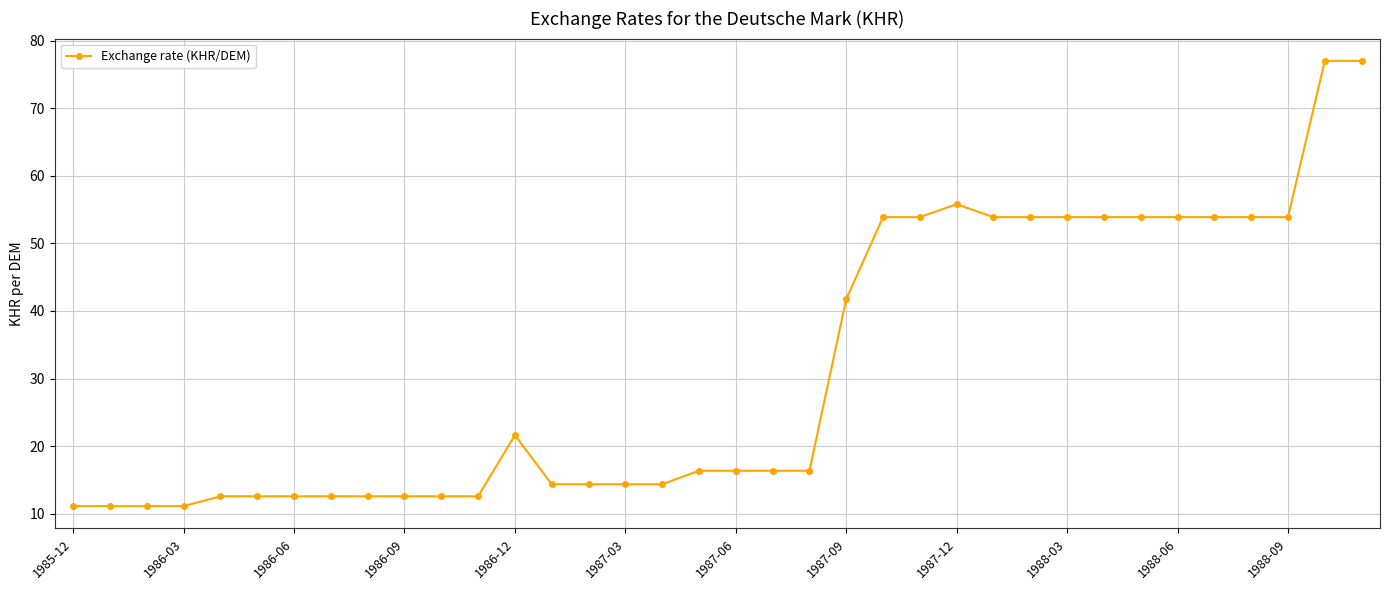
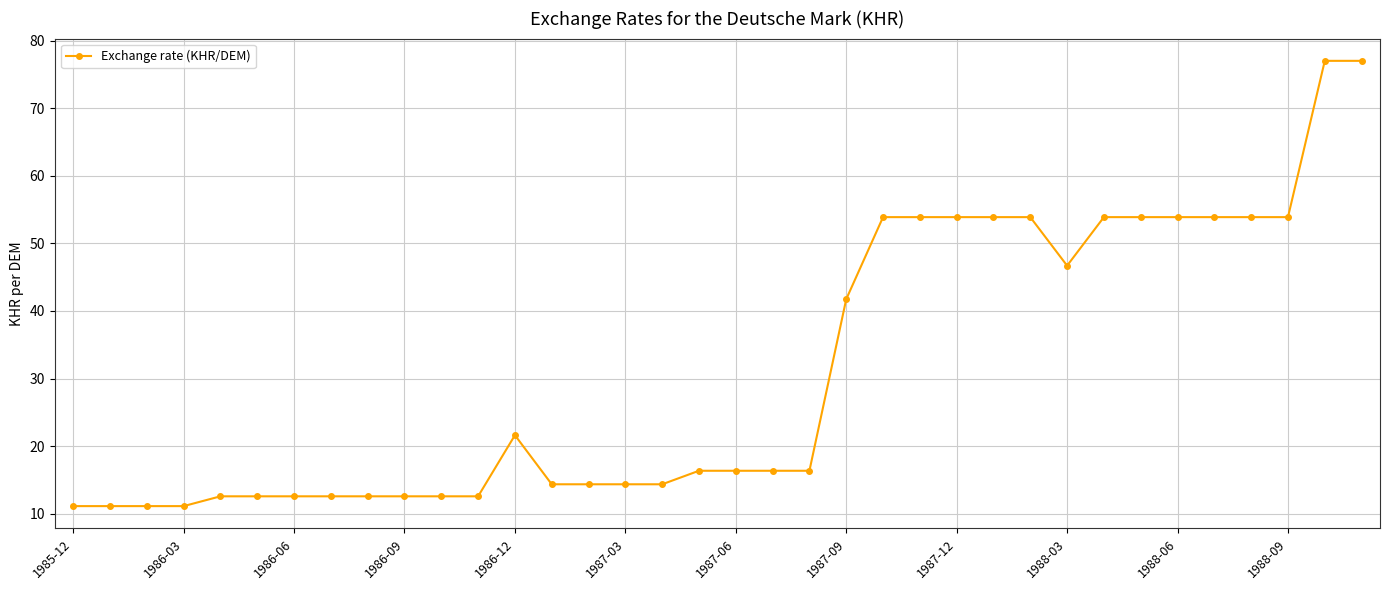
1987-12: 56 -> 54
1988-03: 54 -> 47
